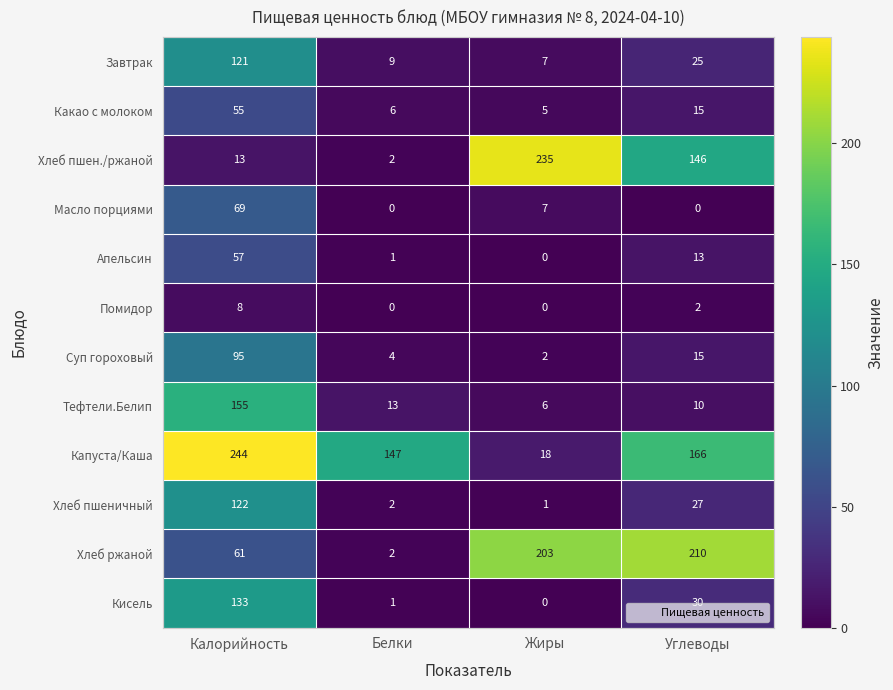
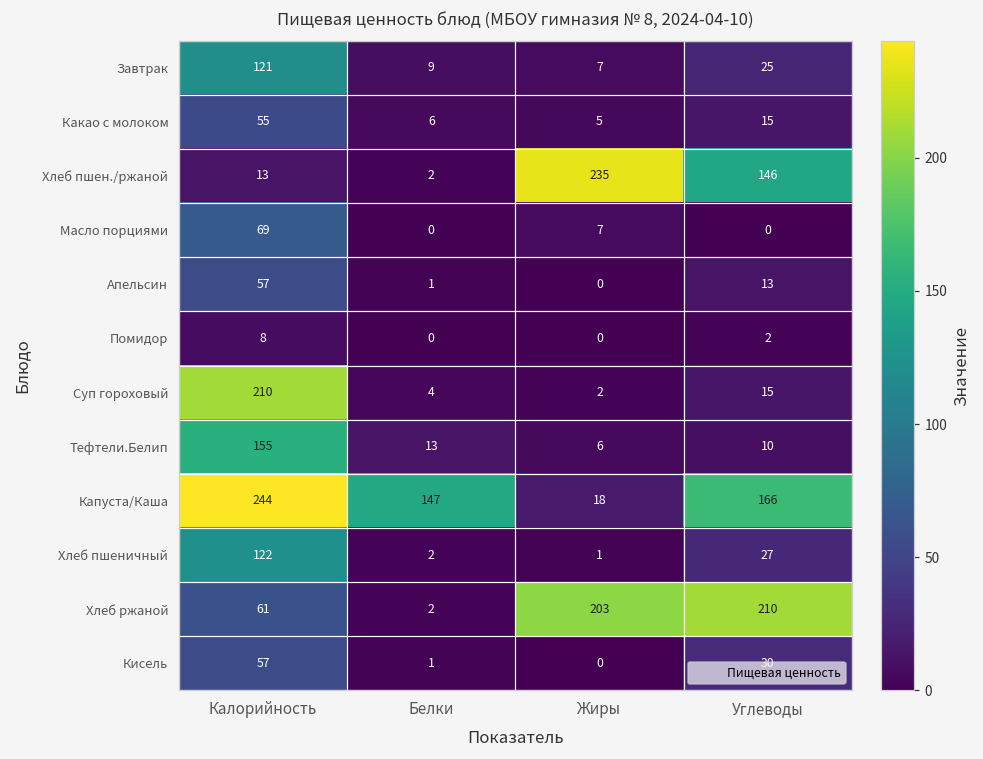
Суп гороховый, Калорийность: 95 -> 210
Кисель, Калорийность: 133 -> 57
